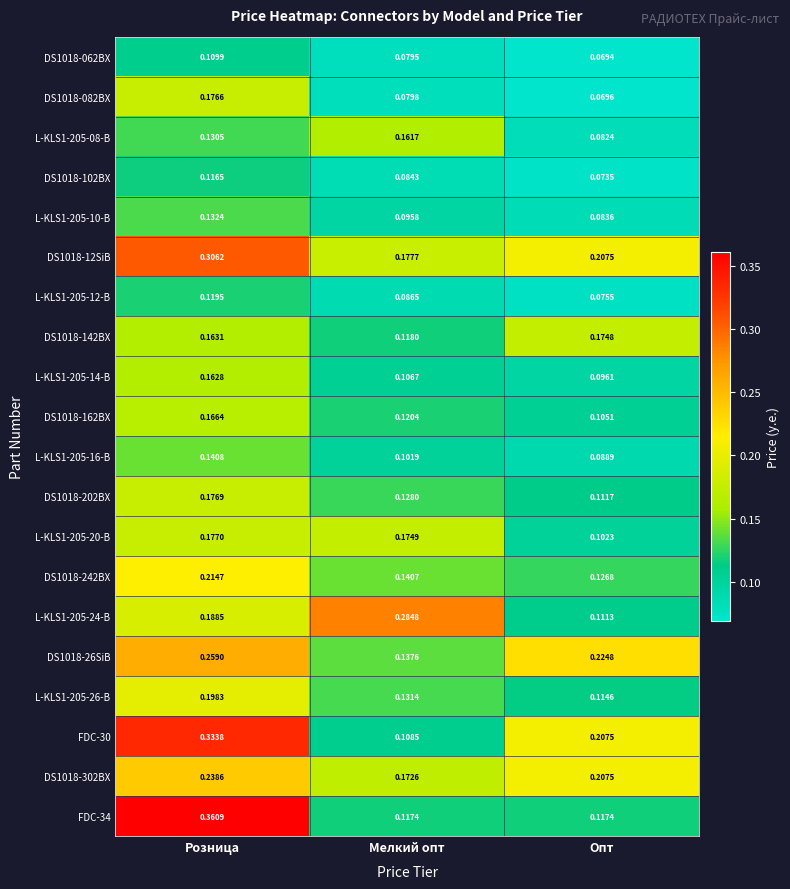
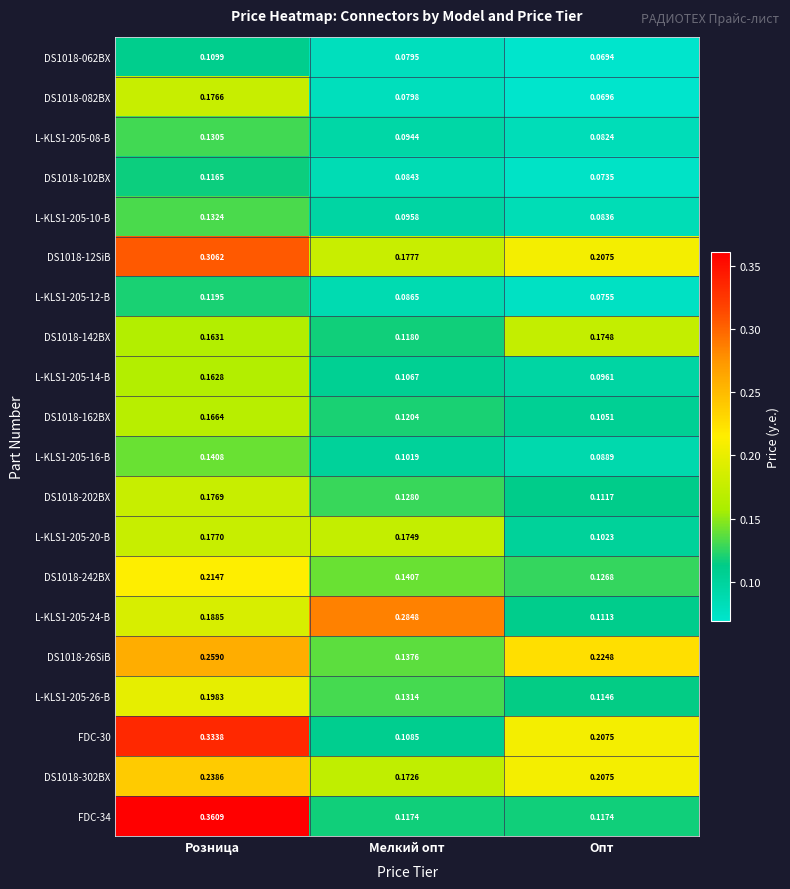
L-KLS1-205-08-B, Мелкий опт: 0.1617 -> 0.0944
